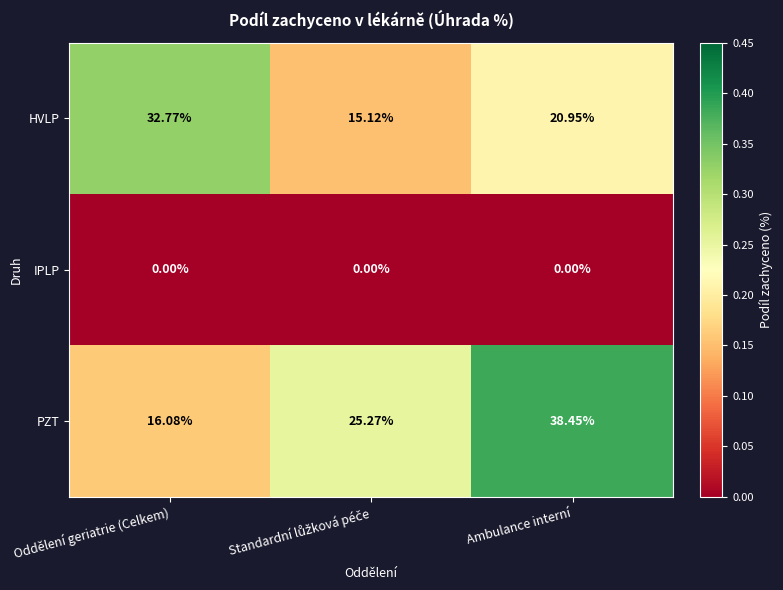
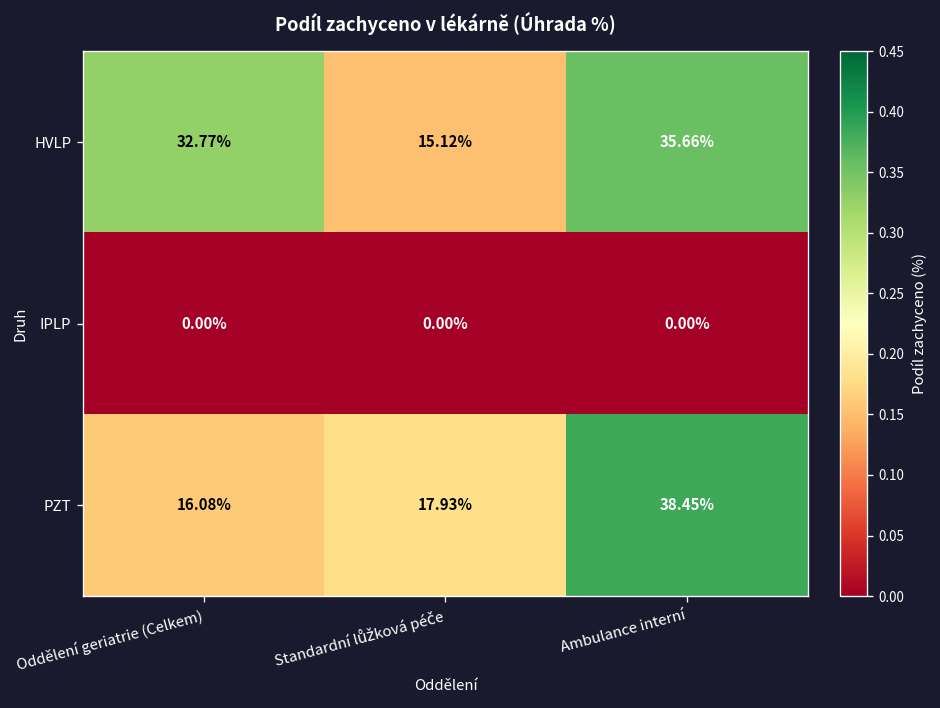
HVLP, Ambulance interní: 20.95% -> 35.66%
PZT, Standardní lůžková péče: 25.27% -> 17.93%
